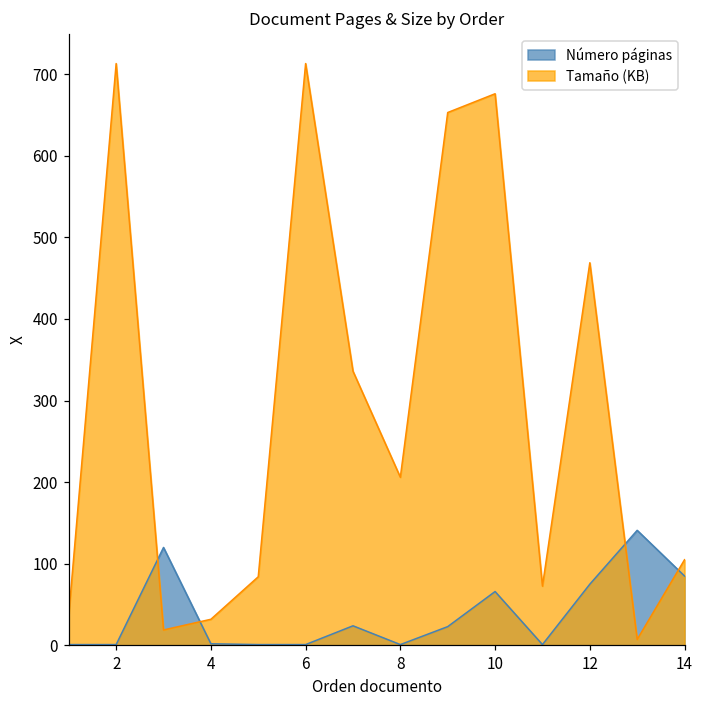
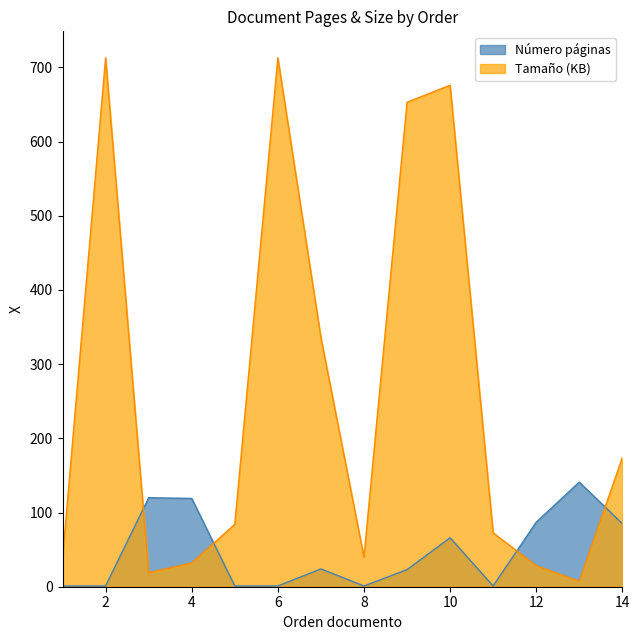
Número páginas, 4: 0 -> 120
Tamaño (KB), 8: 210 -> 40
Número páginas, 12: 80 -> 90
Tamaño (KB), 12: 470 -> 30
Tamaño (KB), 14: 110 -> 170
